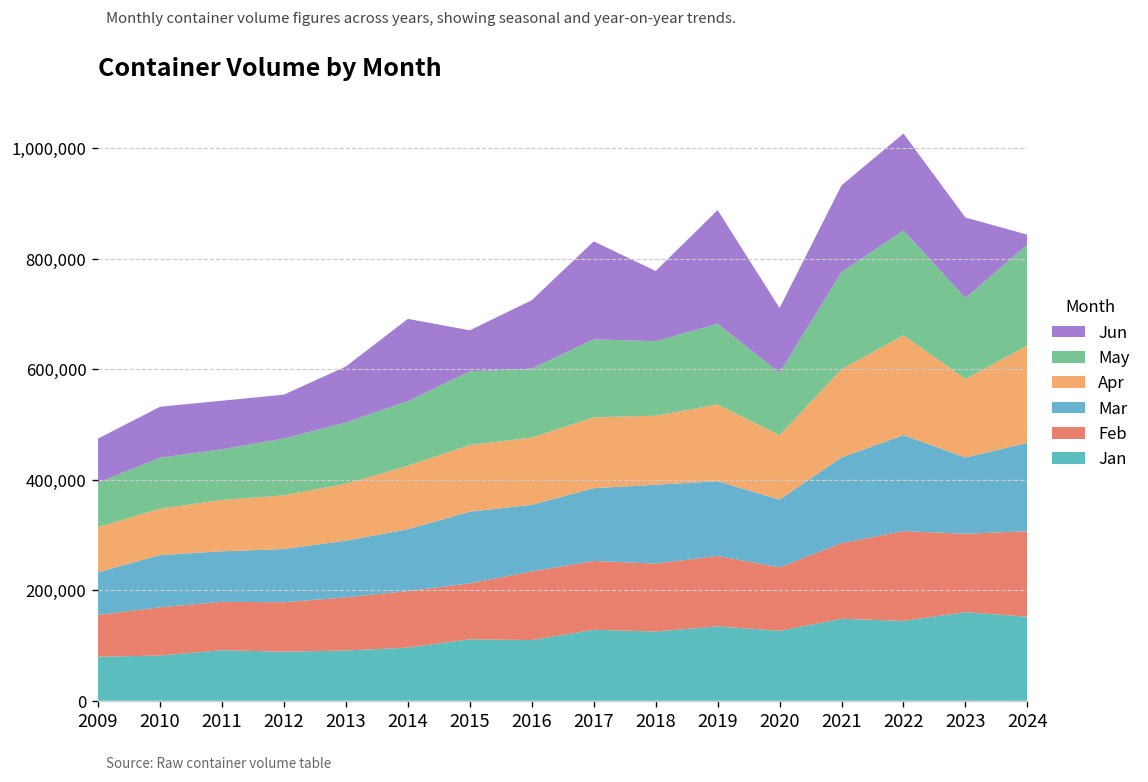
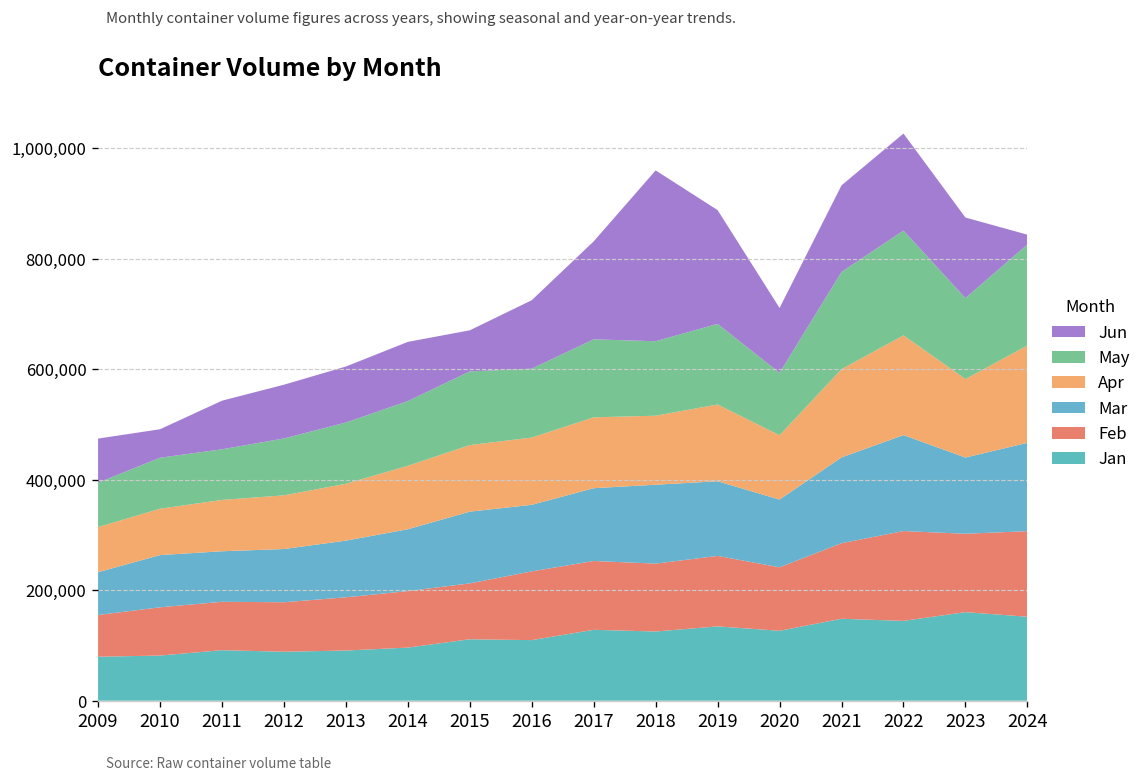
Jun, 2010: 90,000 -> 50,000
Jun, 2012: 80,000 -> 100,000
Jun, 2014: 150,000 -> 110,000
Jun, 2018: 130,000 -> 310,000
